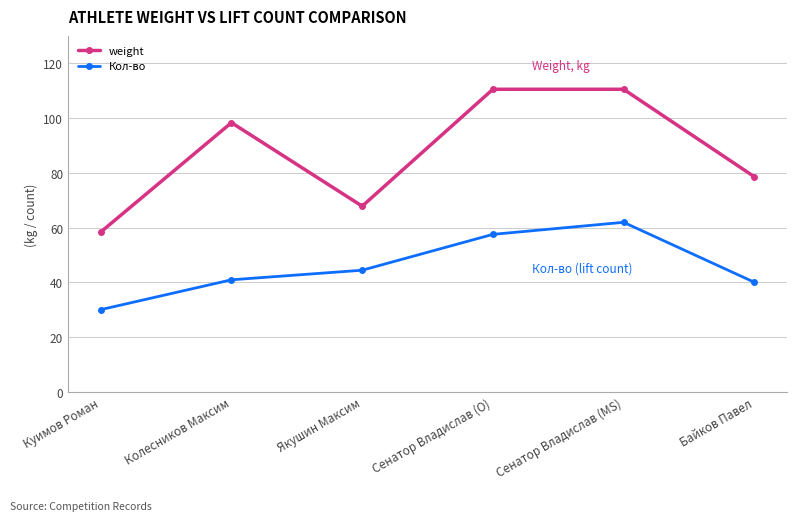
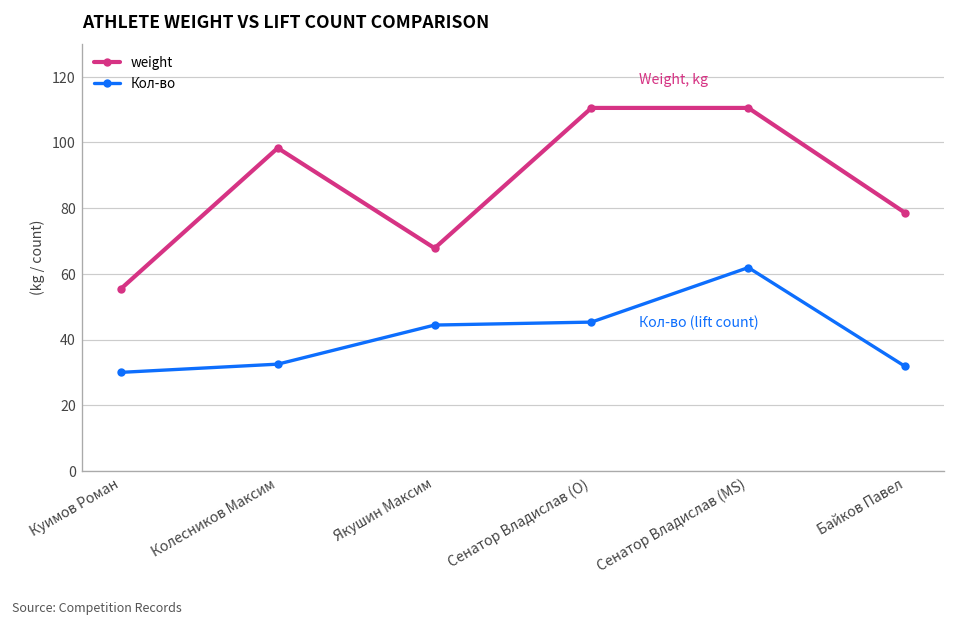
weight, Куимов Роман: 58 -> 55
Кол-во, Колесников Максим: 41 -> 33
Кол-во, Сенатор Владислав (O): 58 -> 45
Кол-во, Байков Павел: 40 -> 32
